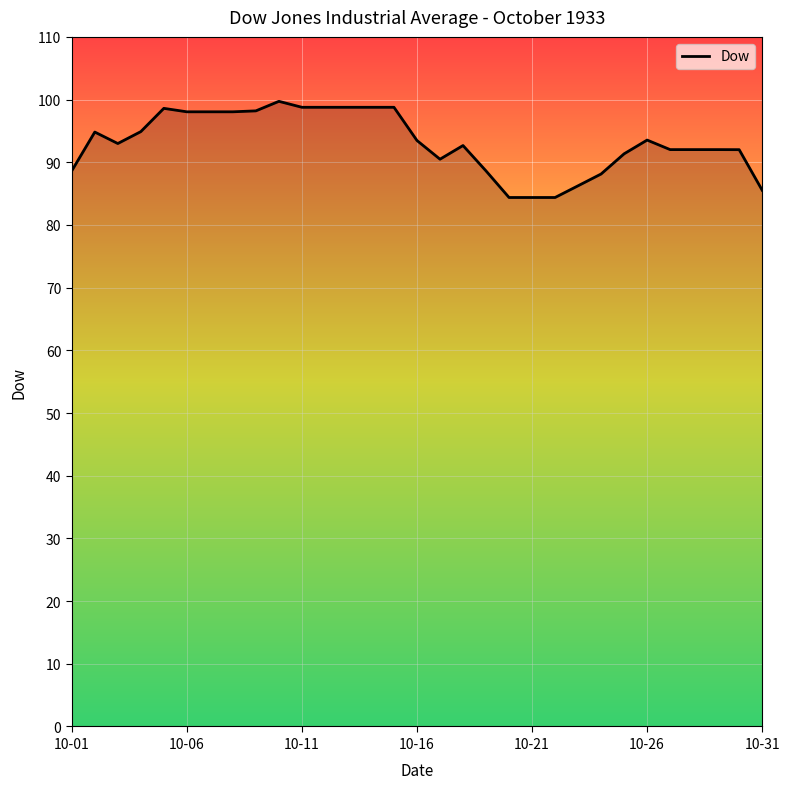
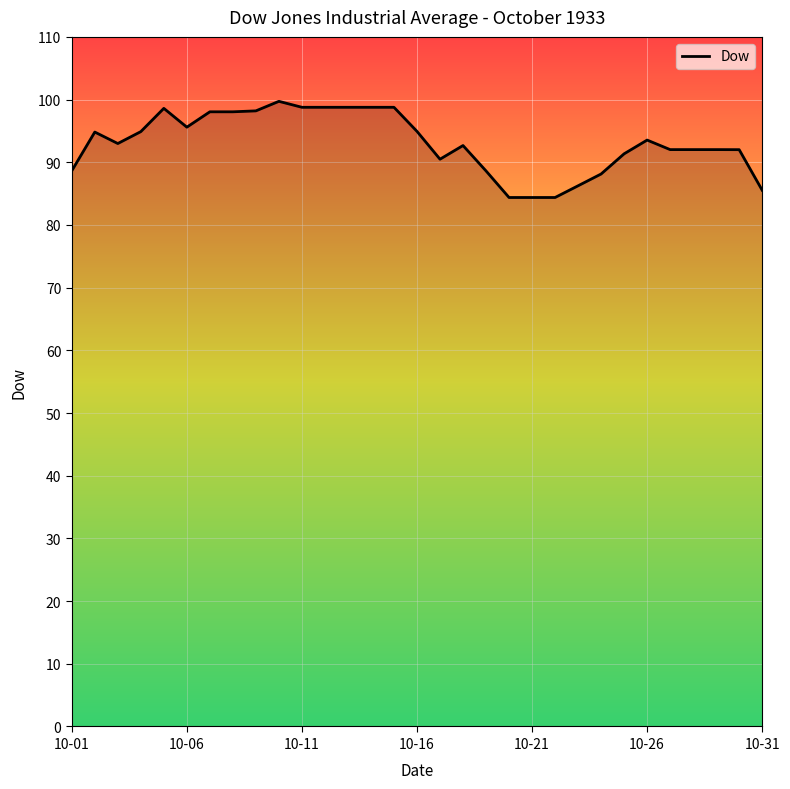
10-06: 98 -> 96
10-16: 93 -> 95
